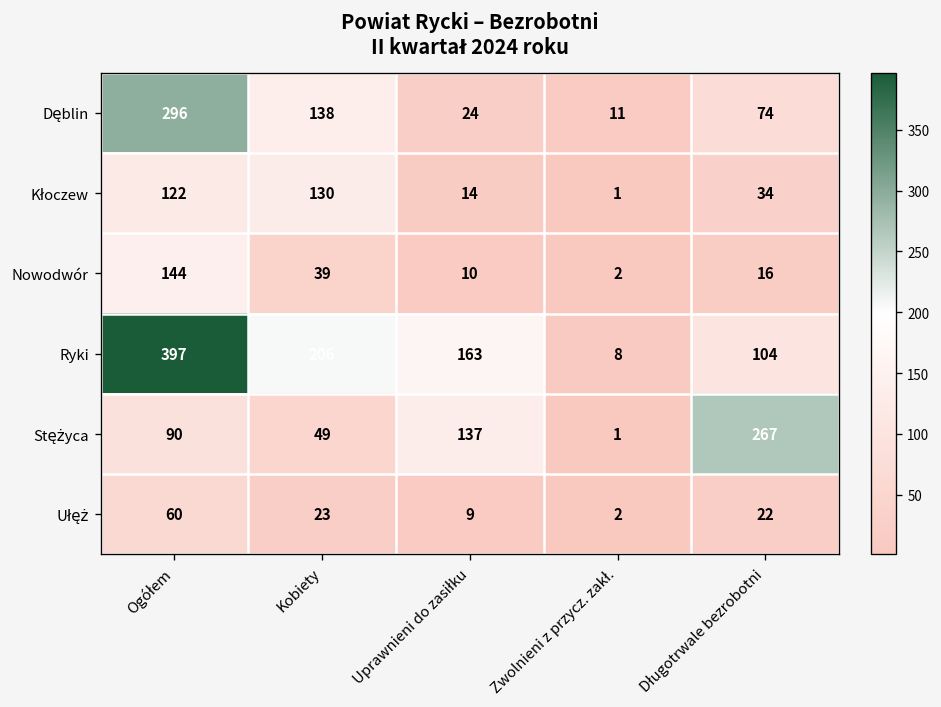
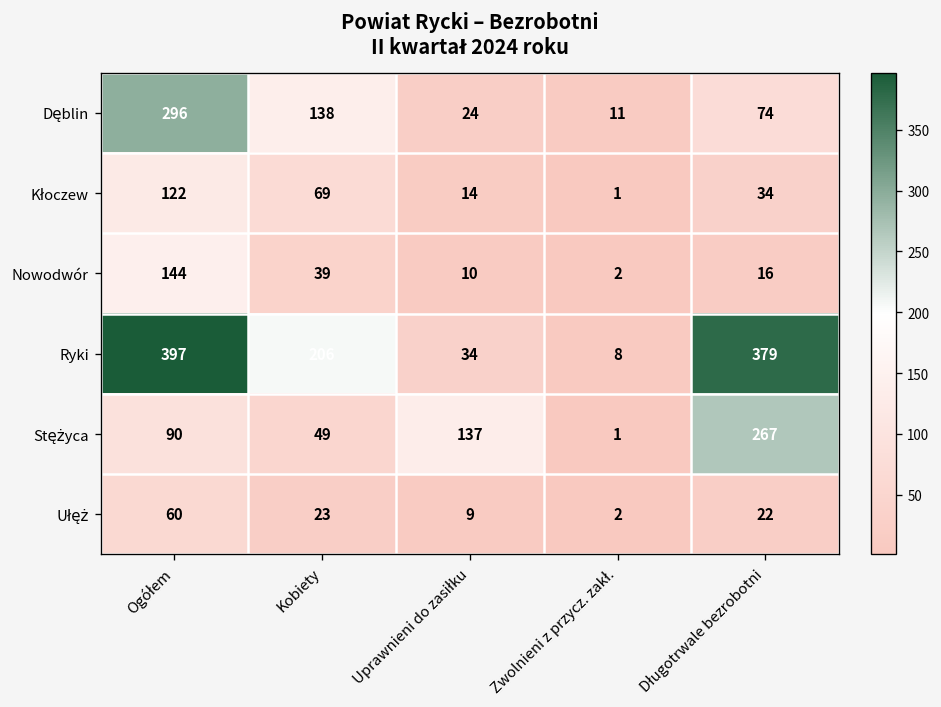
Kłoczew, Kobiety: 130 -> 69
Ryki, Uprawnieni do zasiłku: 163 -> 34
Ryki, Długotrwale bezrobotni: 104 -> 379
